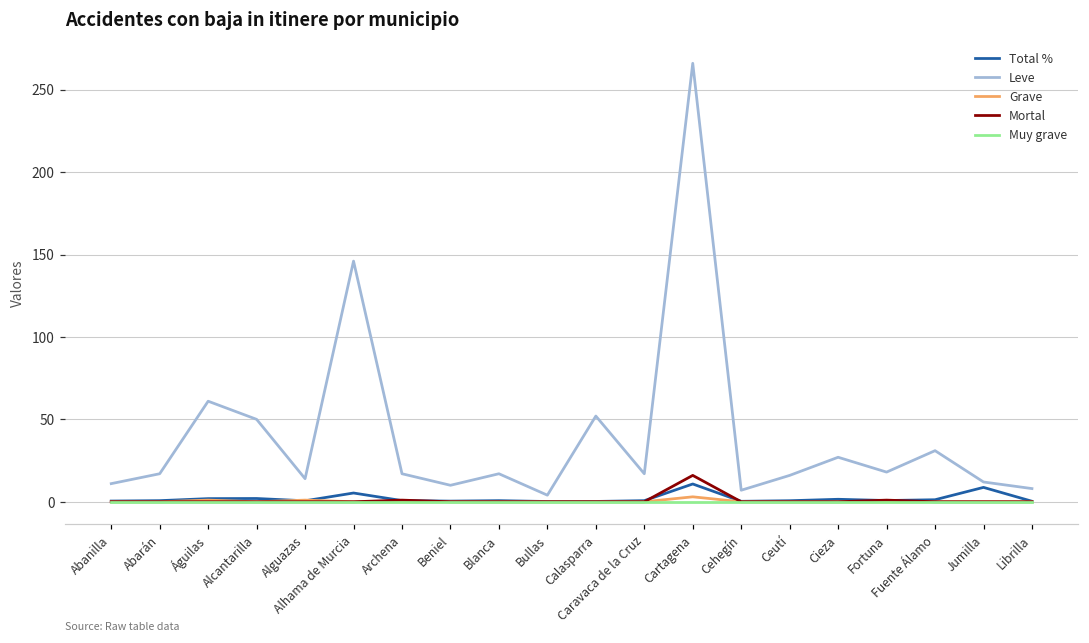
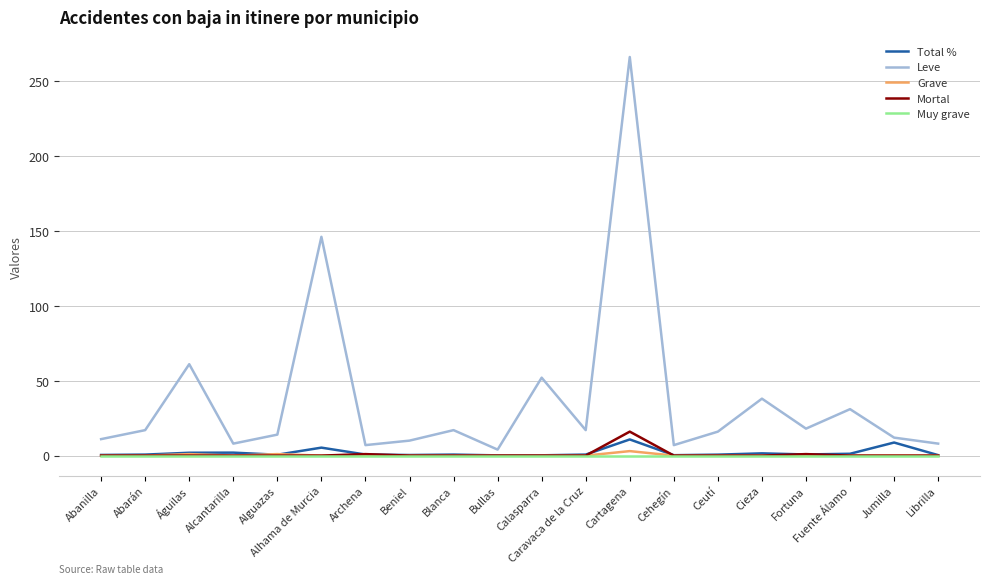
Leve, Alcantarilla: 50 -> 8
Leve, Archena: 17 -> 7
Leve, Cieza: 27 -> 38
